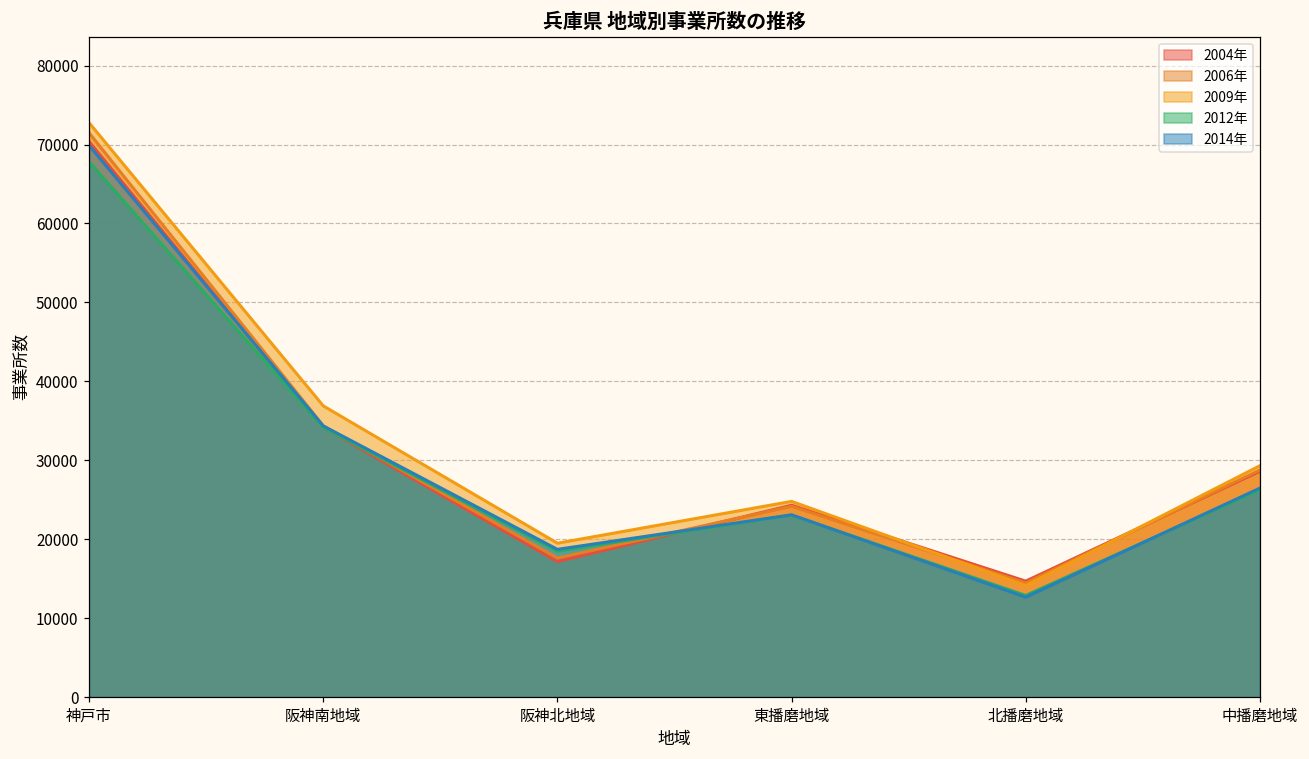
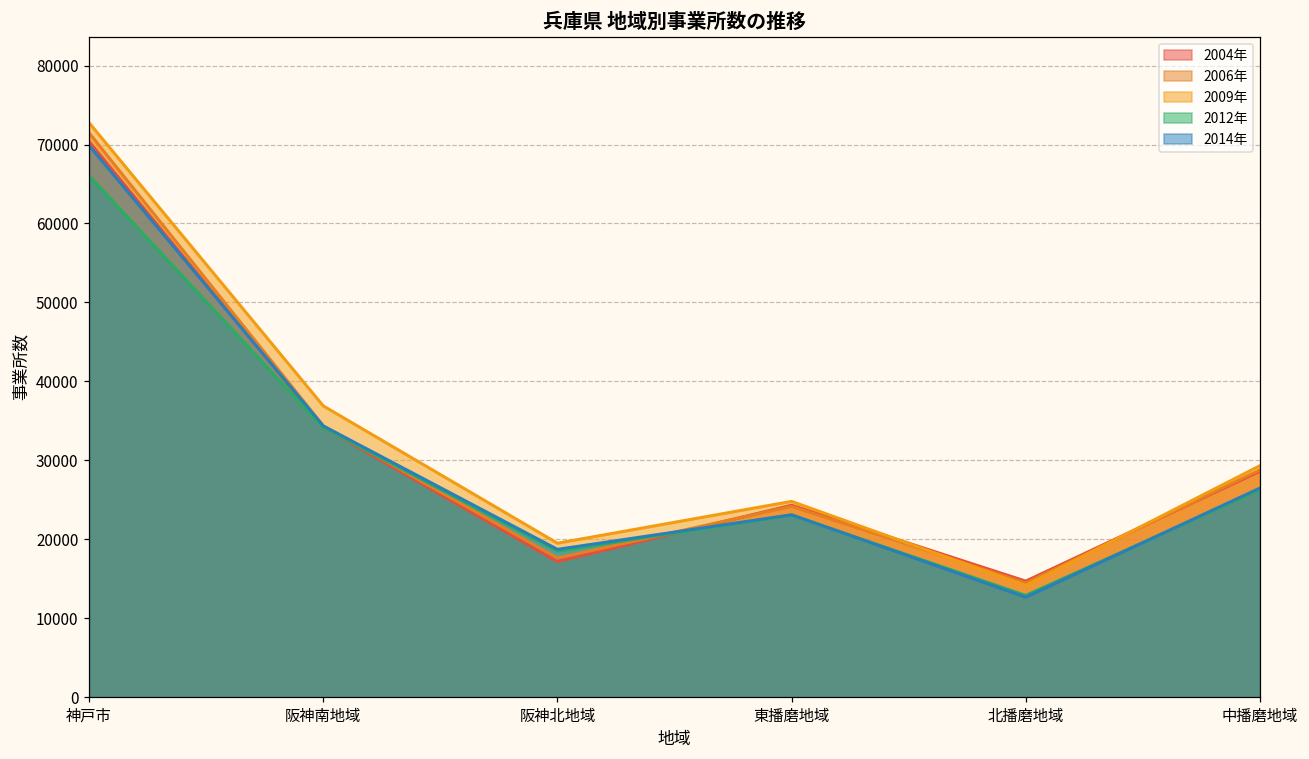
2012年, 神戸市: 68000 -> 66000
